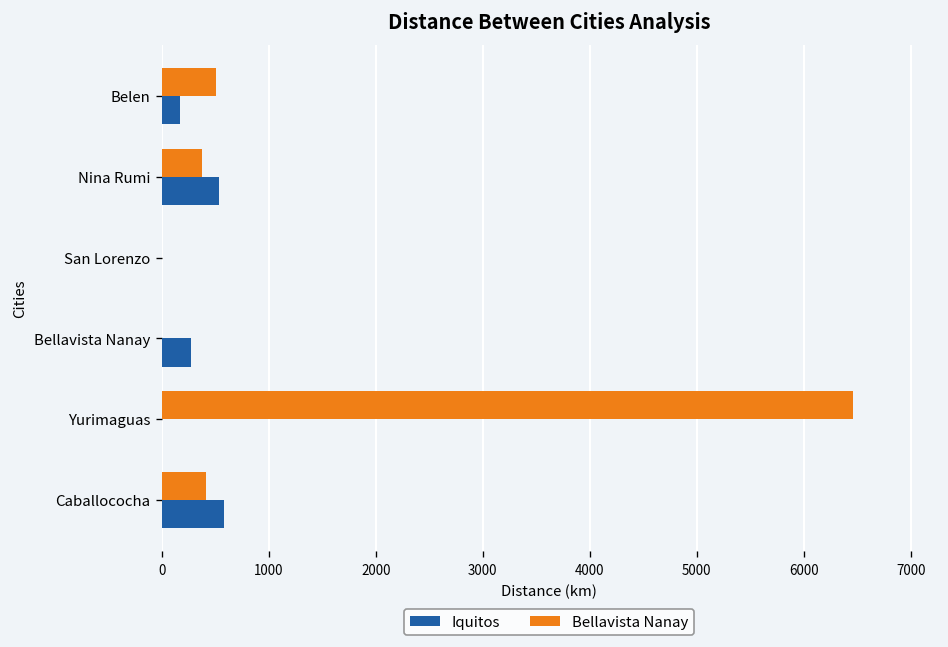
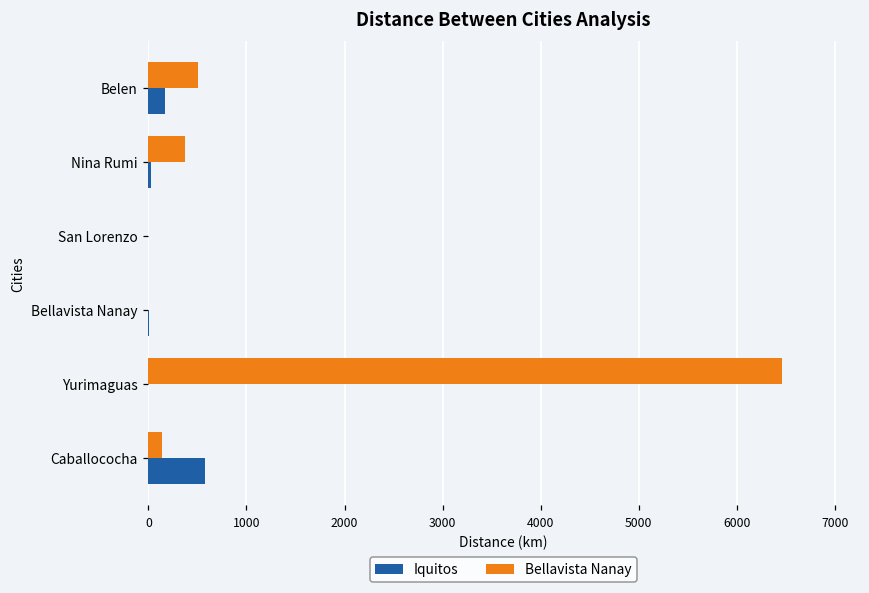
Iquitos, Nina Rumi: 500 -> 0
Iquitos, Bellavista Nanay: 300 -> 0
Bellavista Nanay, Caballococha: 400 -> 100
